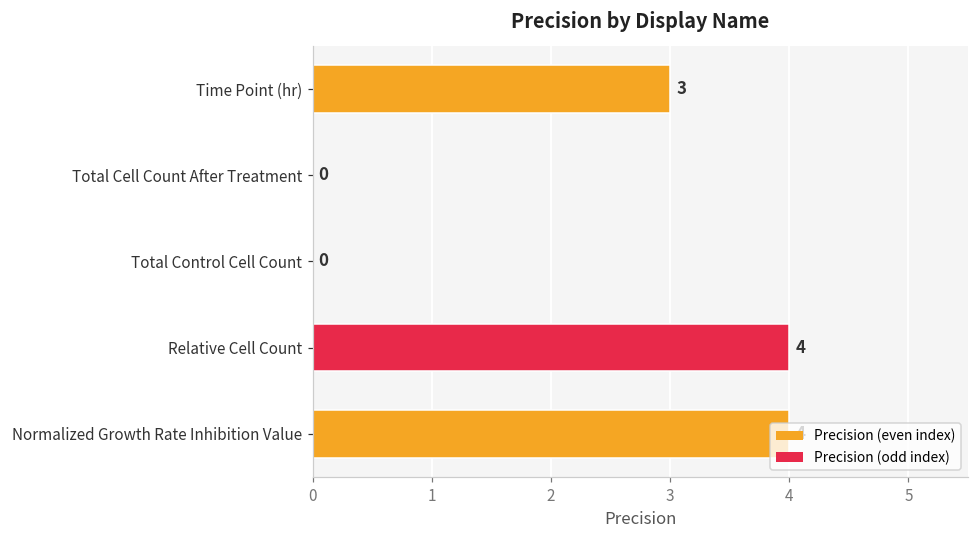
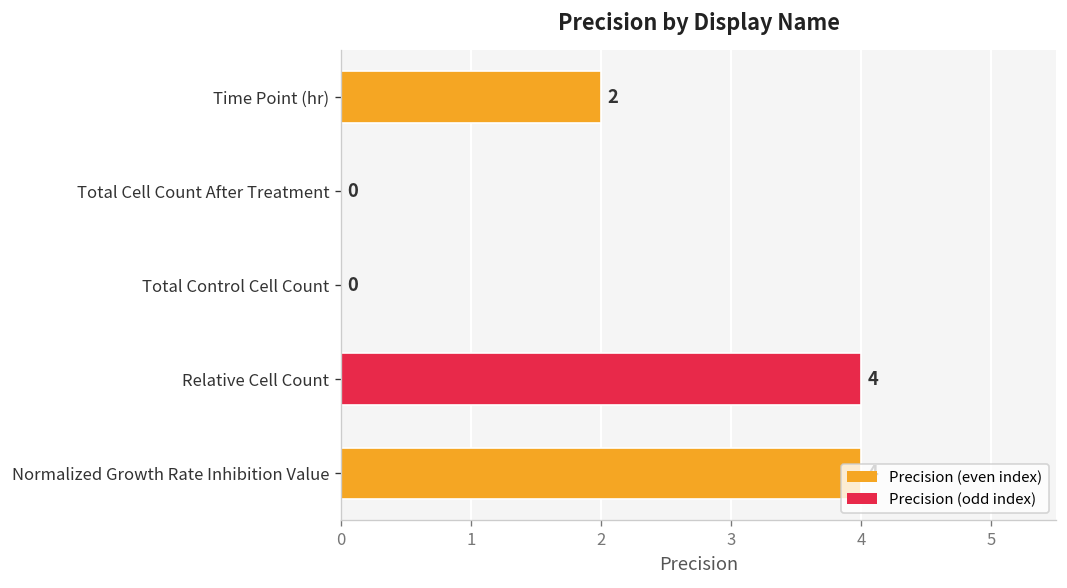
Time Point (hr): 3 -> 2
